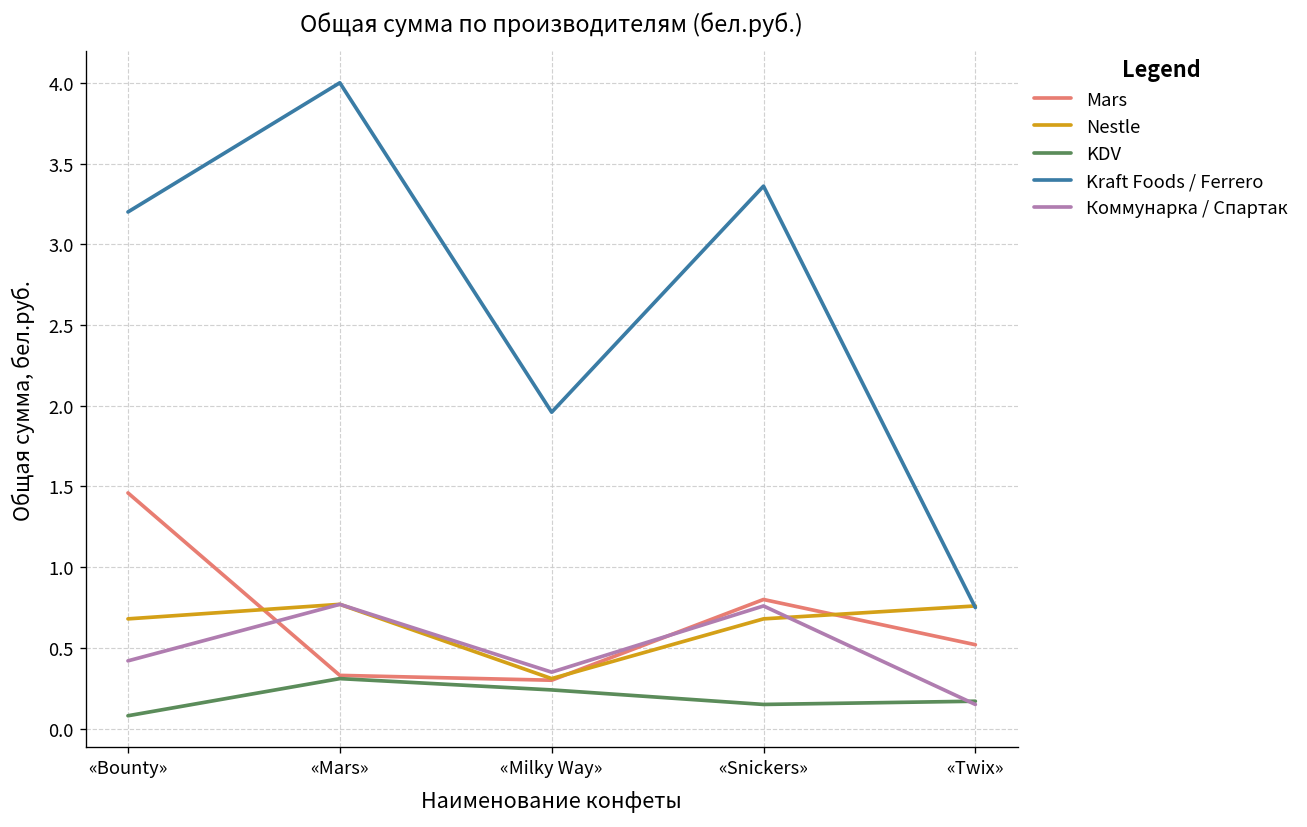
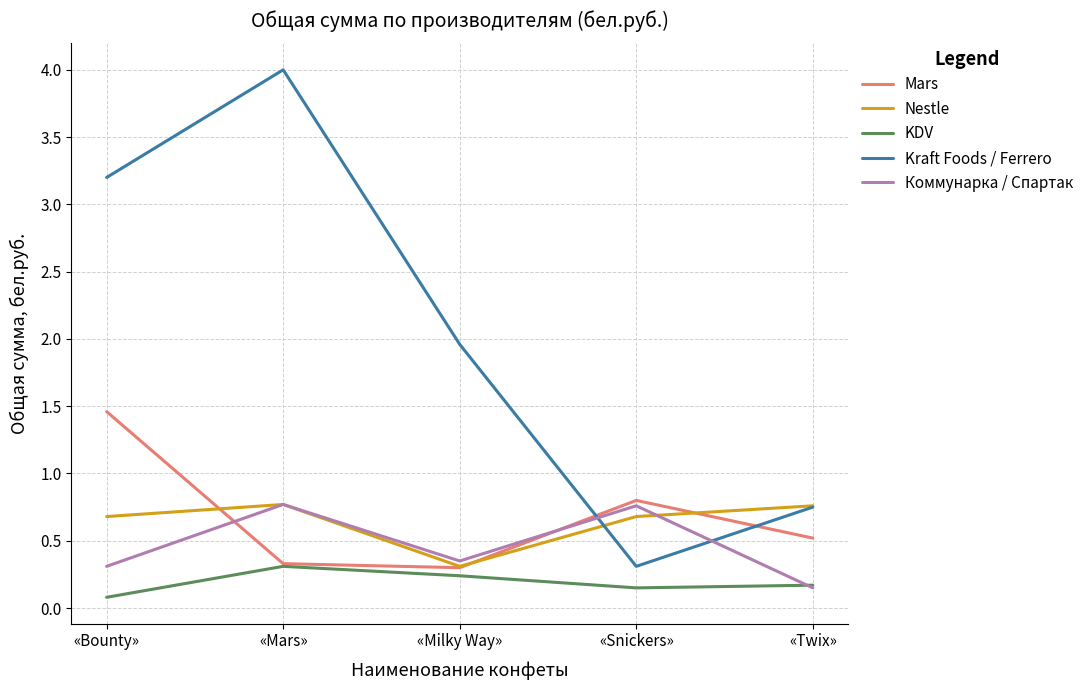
Коммунарка / Спартак, «Bounty»: 0.42 -> 0.31
Kraft Foods / Ferrero, «Snickers»: 3.36 -> 0.31
